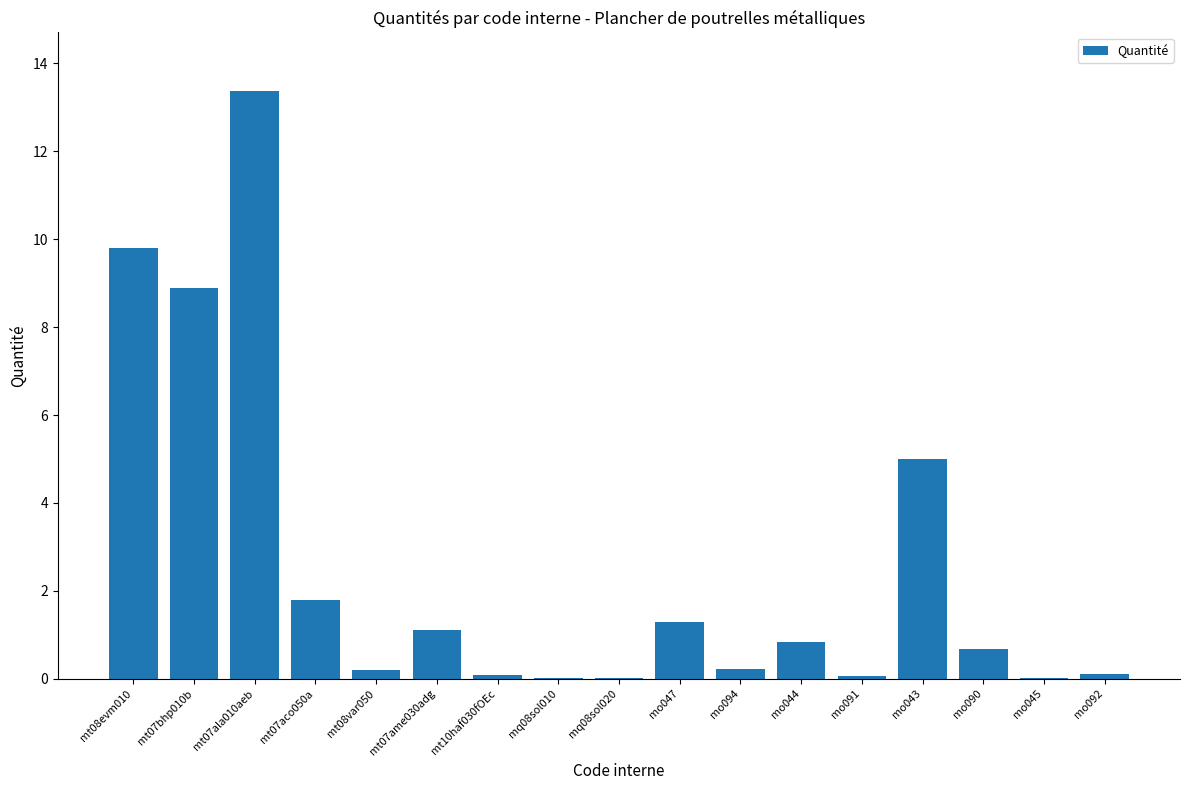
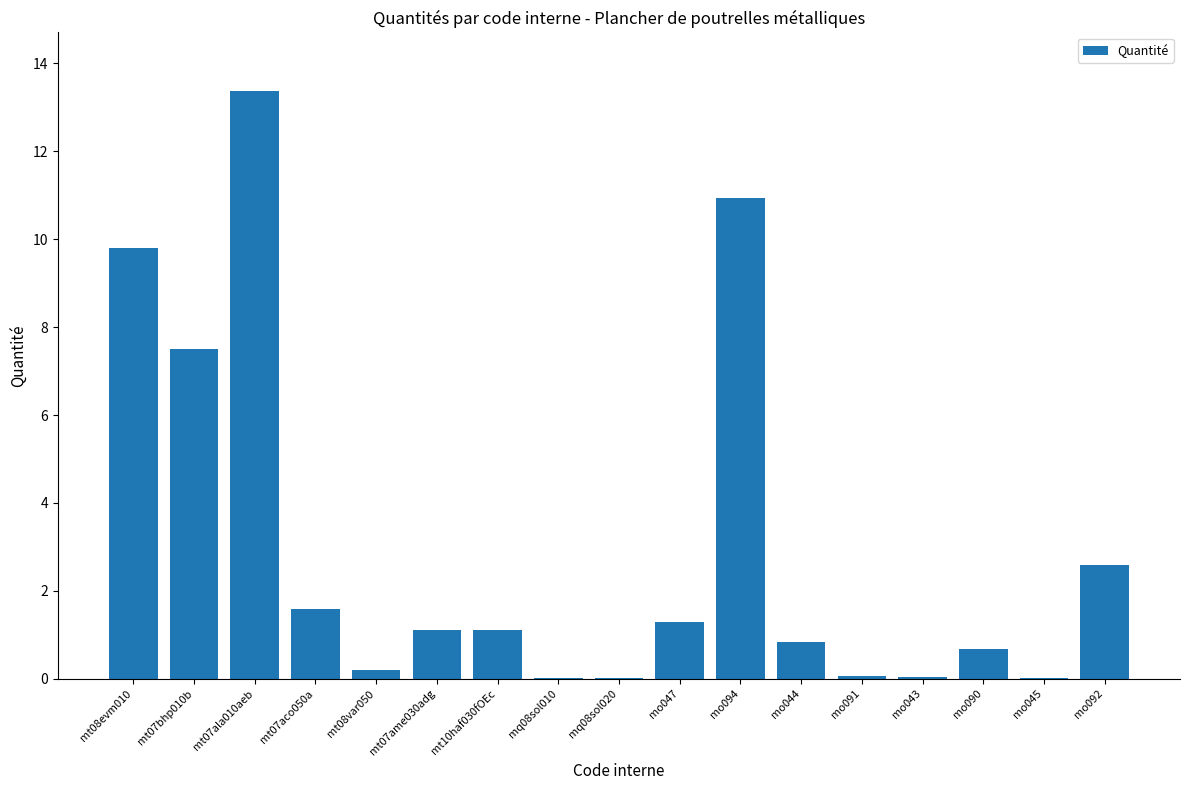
mt07bhp010b: 8.9 -> 7.5
mt07aco050a: 1.8 -> 1.6
mt10haf030fOEc: 0.1 -> 1.1
mo094: 0.2 -> 10.9
mo043: 5.0 -> 0.0
mo092: 0.1 -> 2.6
